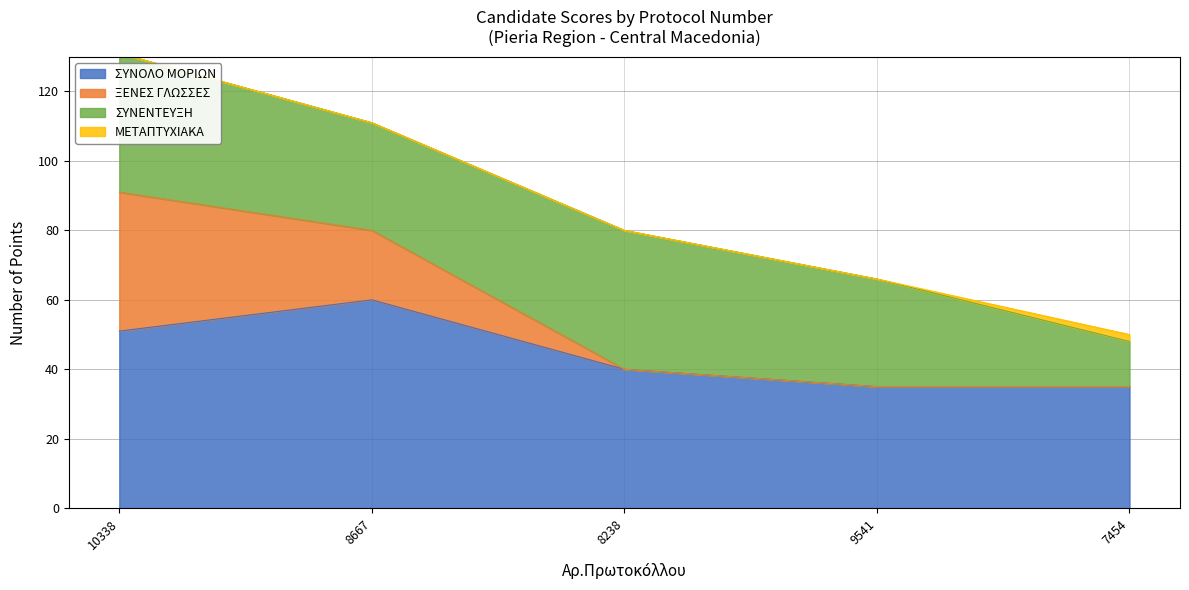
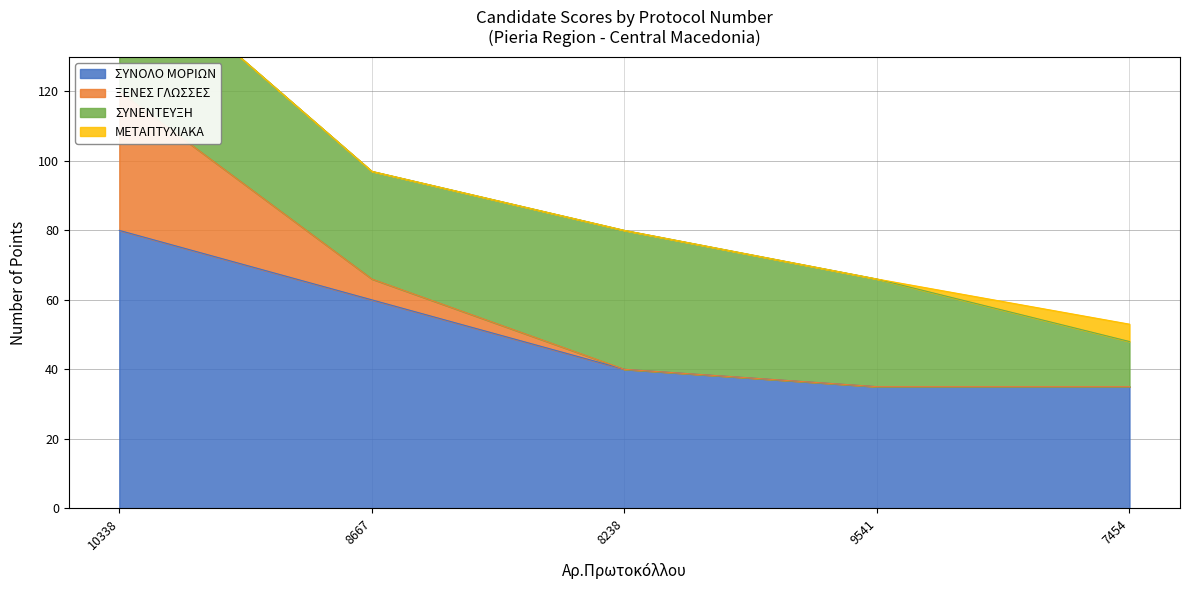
ΣΥΝΟΛΟ ΜΟΡΙΩΝ, 10338: 51 -> 80
ΞΕΝΕΣ ΓΛΩΣΣΕΣ, 8667: 20 -> 6
ΜΕΤΑΠΤΥΧΙΑΚΑ, 7454: 2 -> 5
